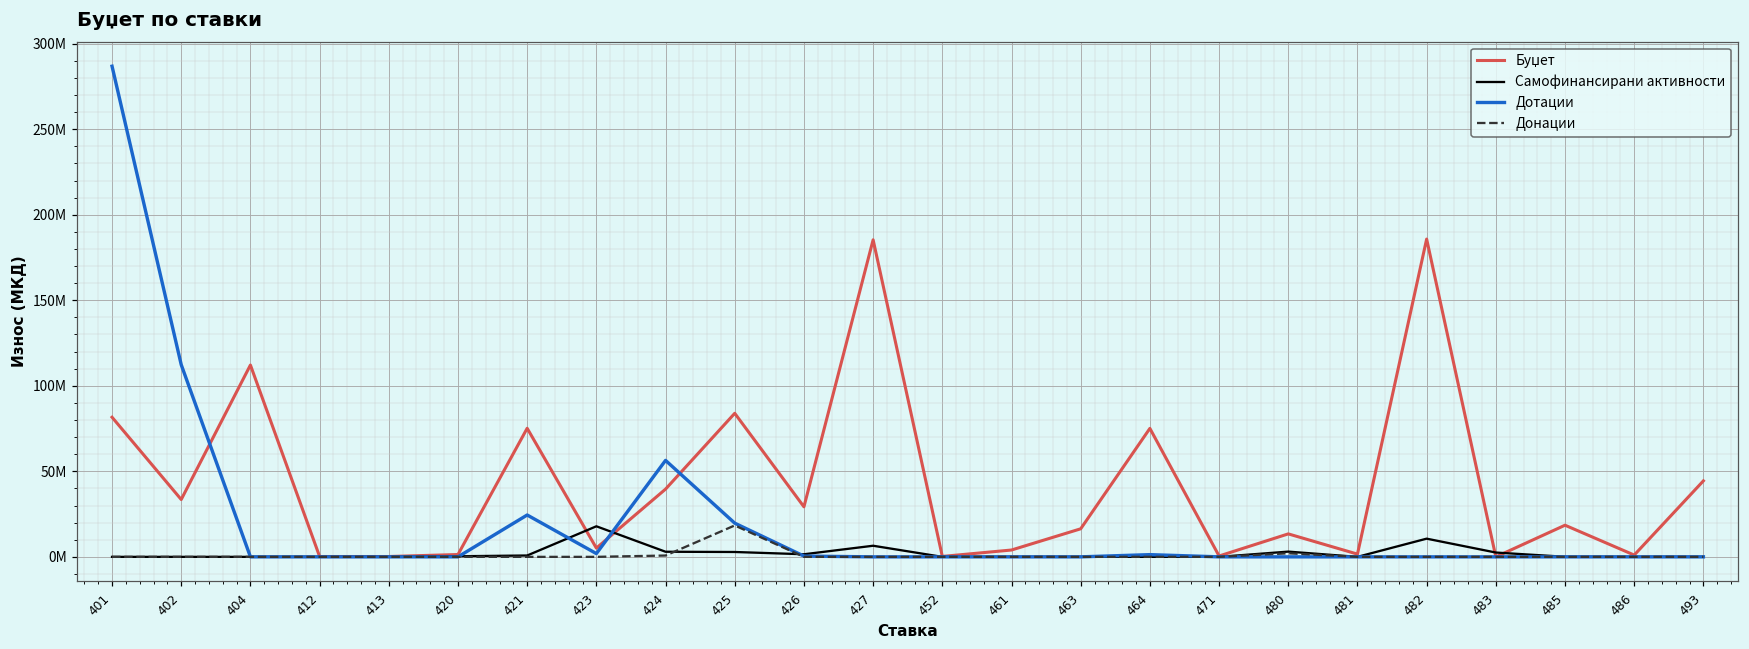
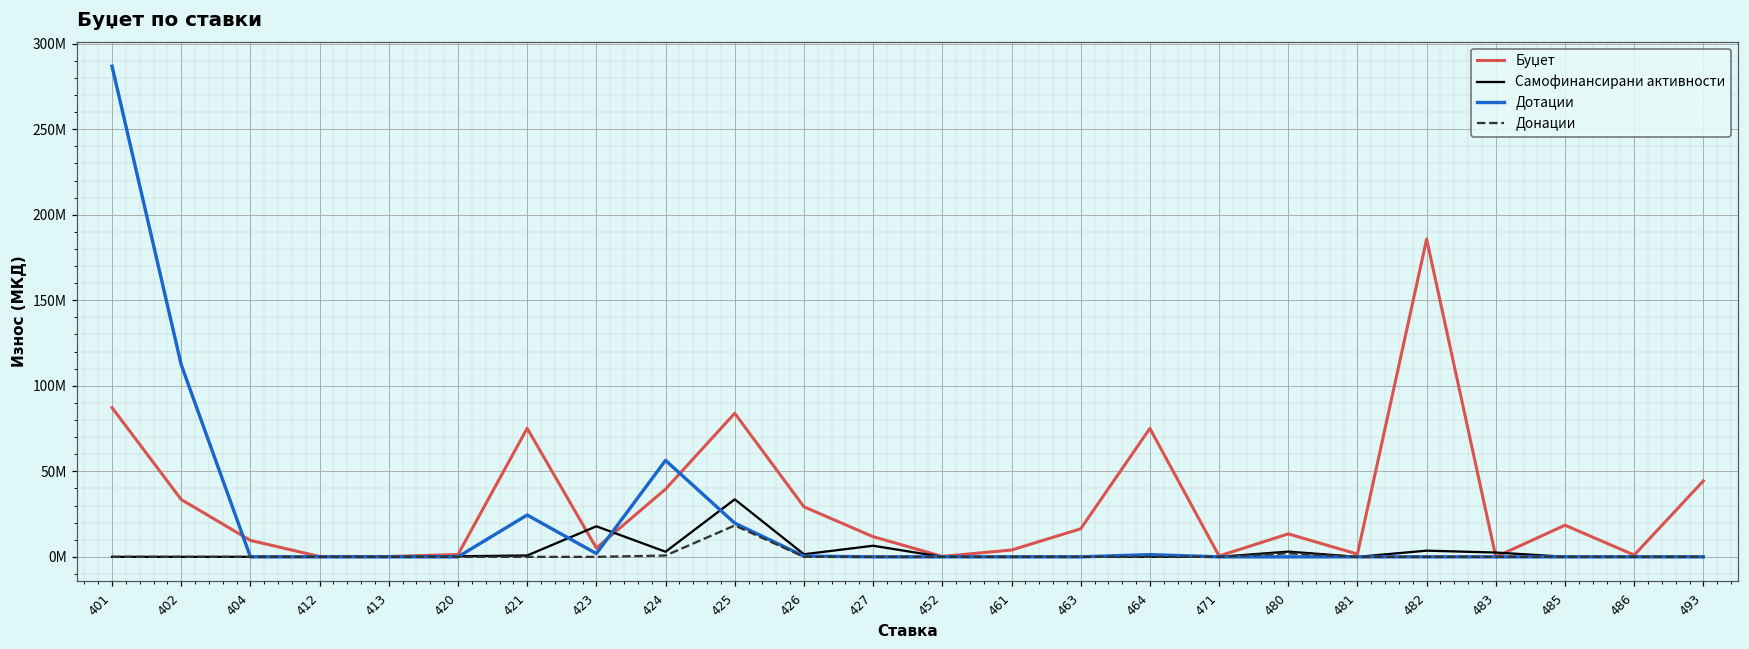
Буџет, 401: 82000000 -> 87000000
Буџет, 404: 112000000 -> 10000000
Самофинансирани активности, 425: 3000000 -> 34000000
Буџет, 427: 185000000 -> 12000000
Самофинансирани активности, 482: 11000000 -> 4000000
